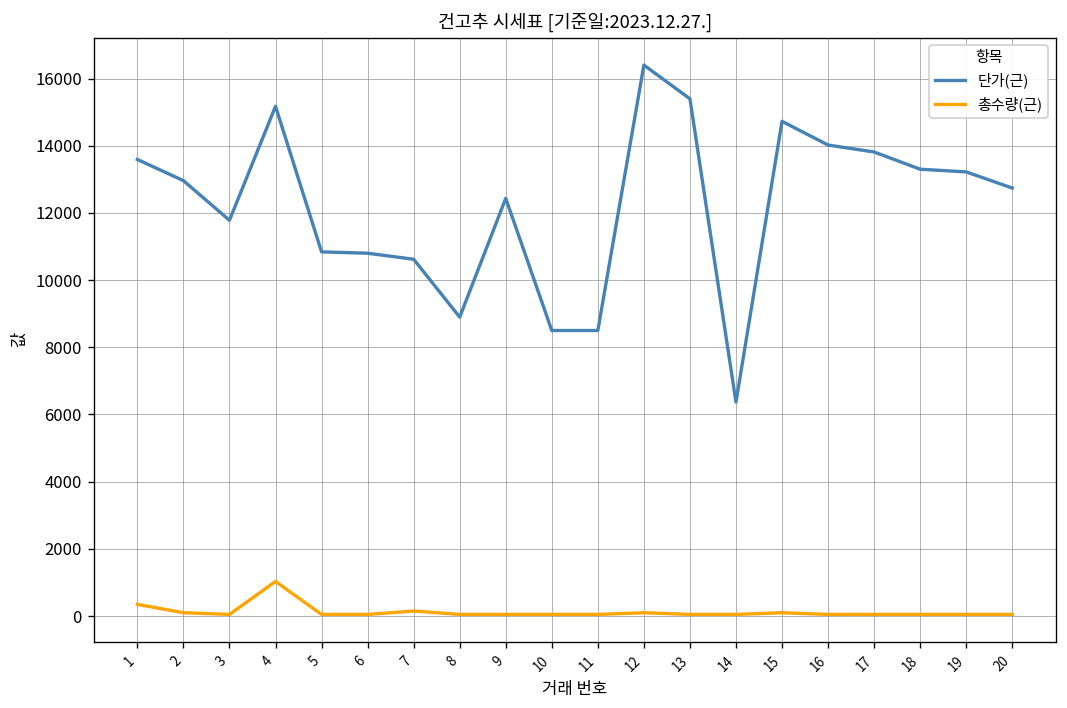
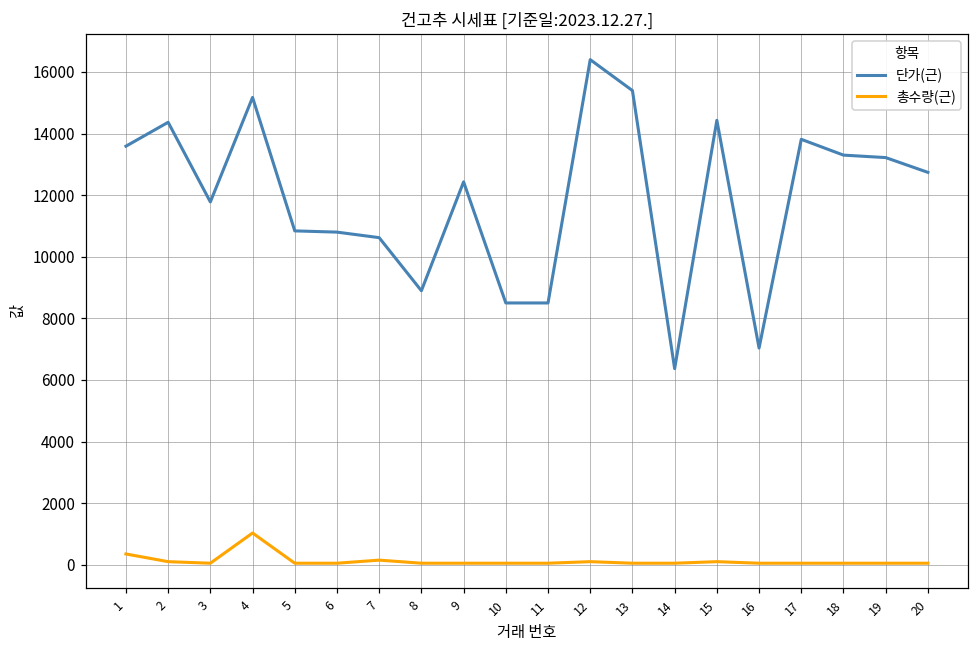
단가(근), 2: 13000 -> 14400
단가(근), 15: 14700 -> 14400
단가(근), 16: 14000 -> 7000
